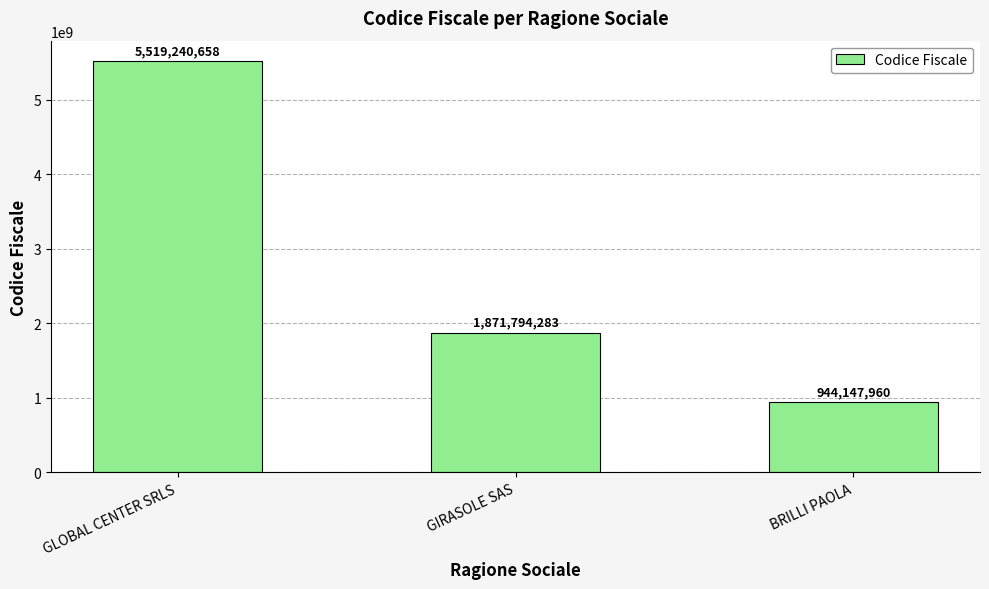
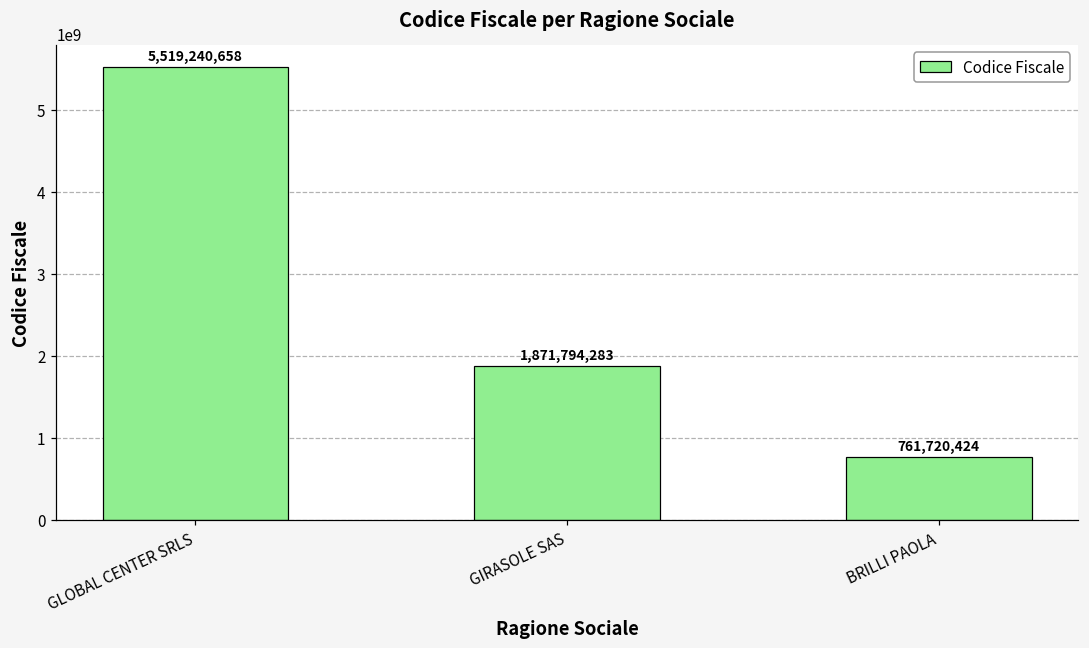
BRILLI PAOLA: 944,147,960 -> 761,720,424
